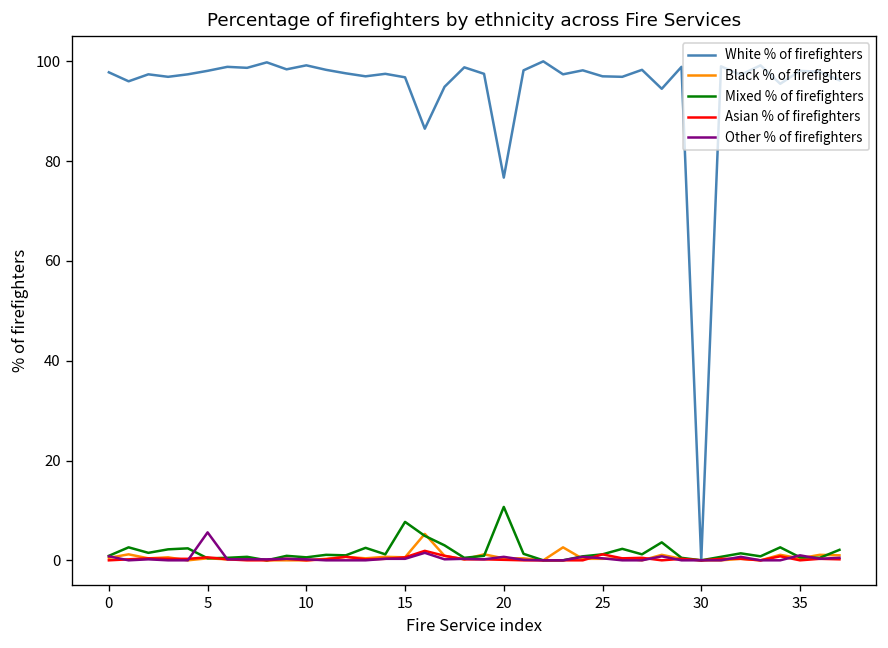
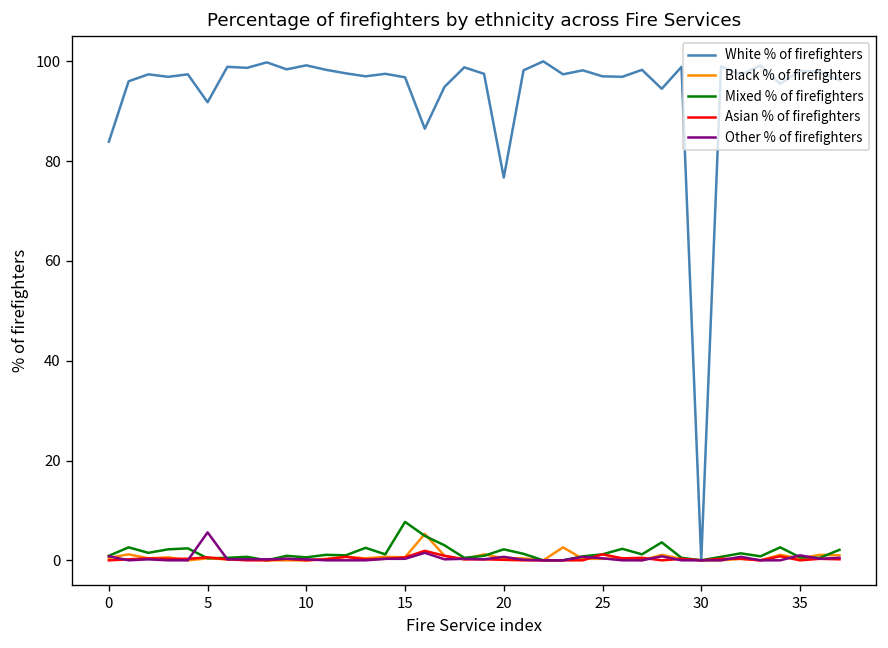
White % of firefighters, 0: 98 -> 84
White % of firefighters, 5: 98 -> 92
Mixed % of firefighters, 20: 11 -> 2
